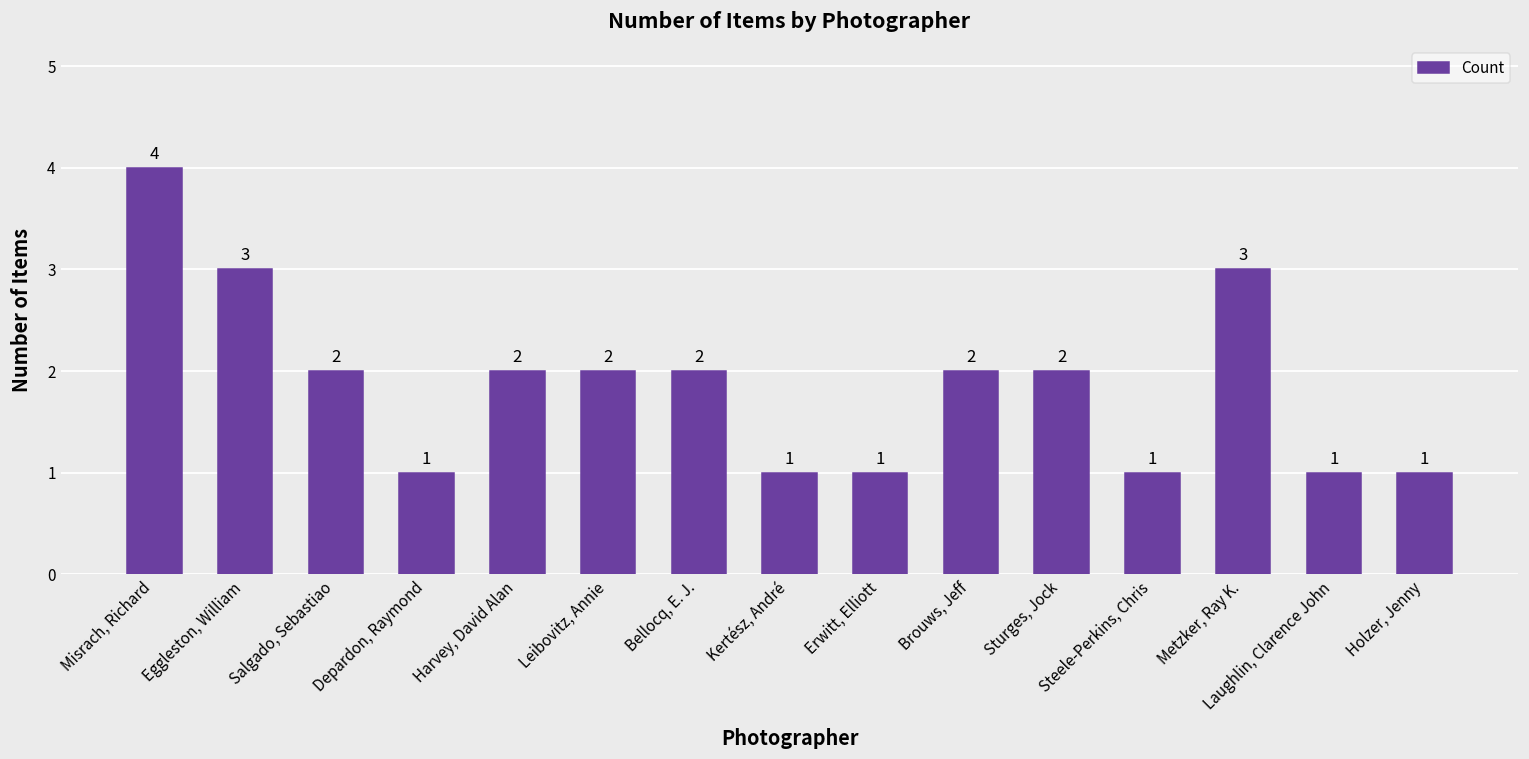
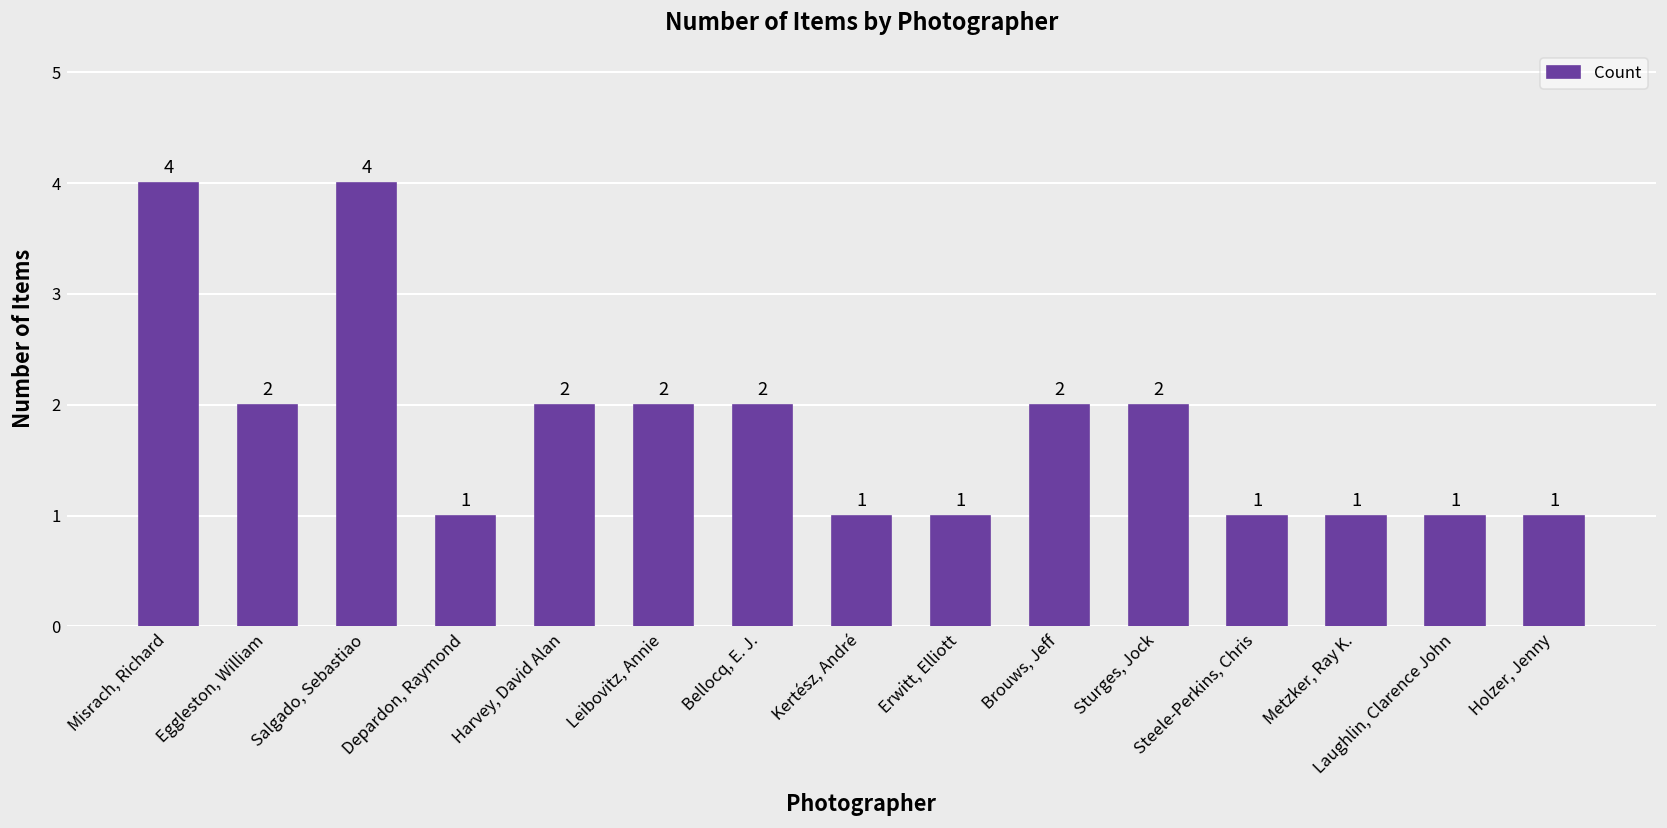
Eggleston, William: 3 -> 2
Salgado, Sebastiao: 2 -> 4
Metzker, Ray K.: 3 -> 1
